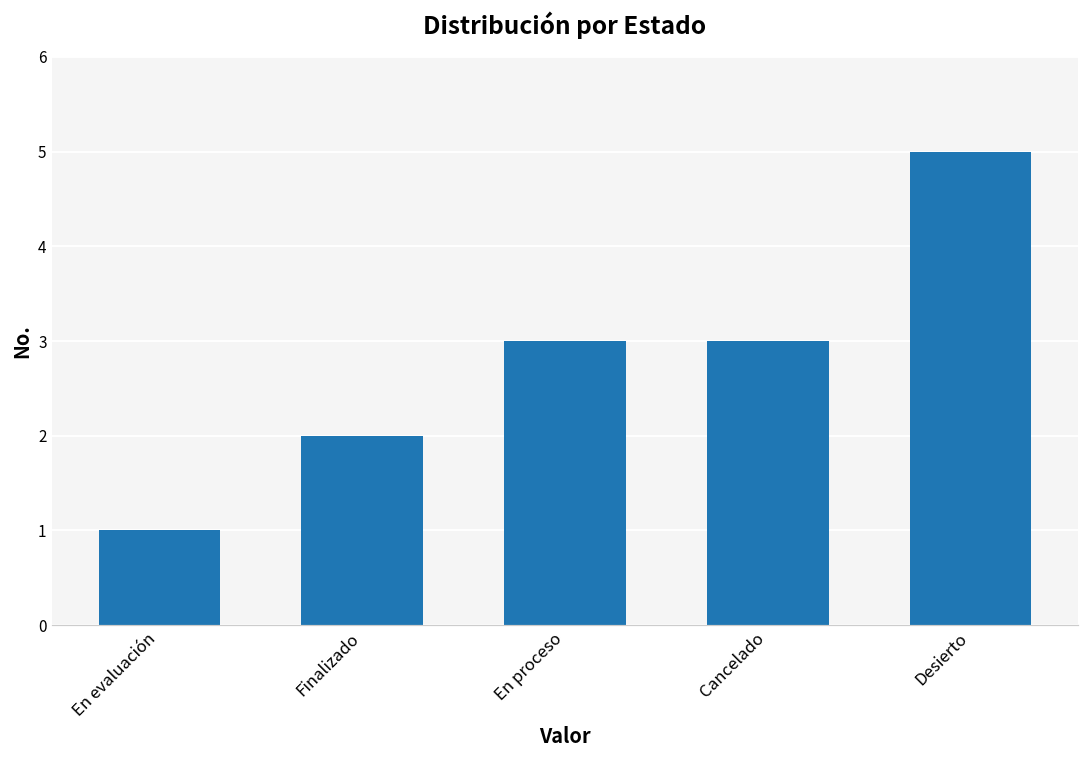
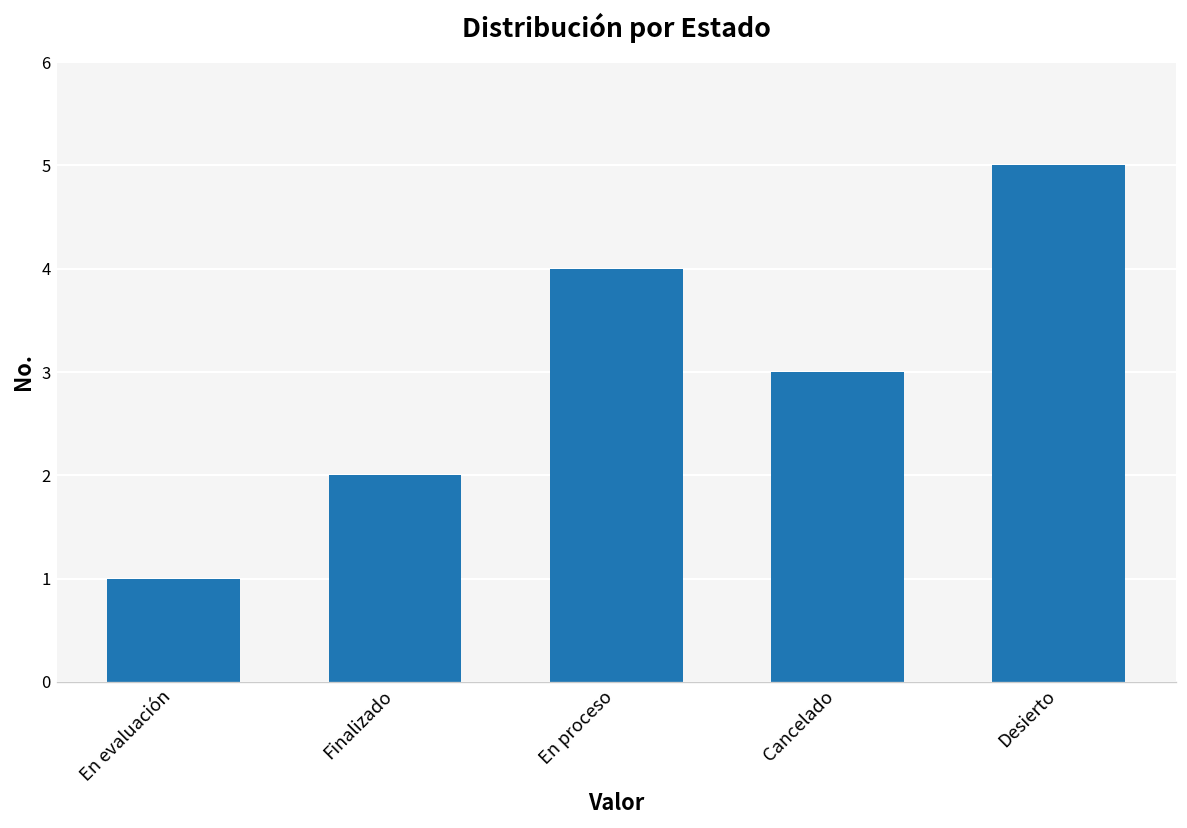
En proceso: 3 -> 4
